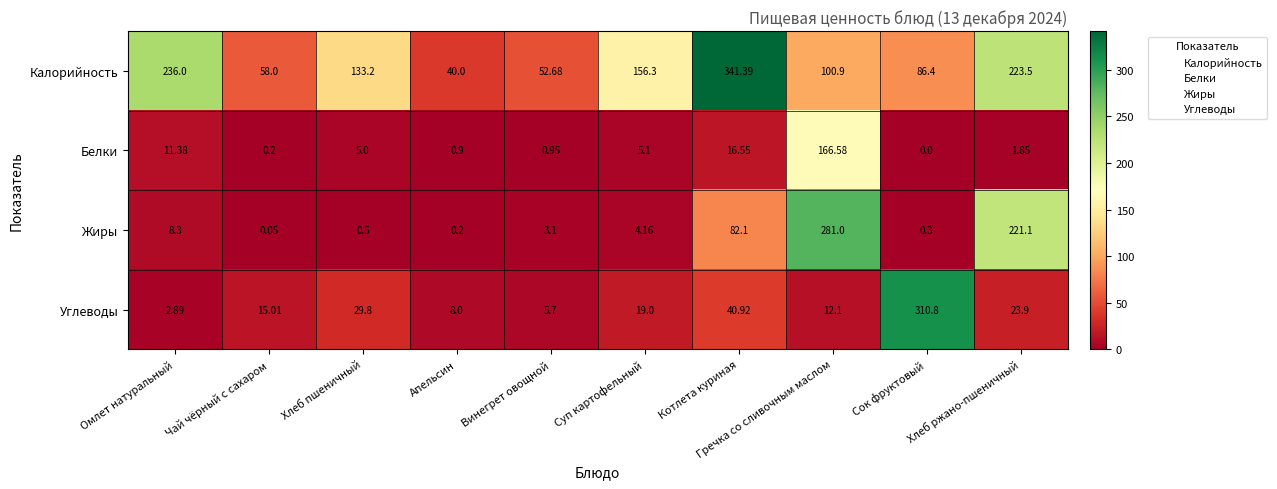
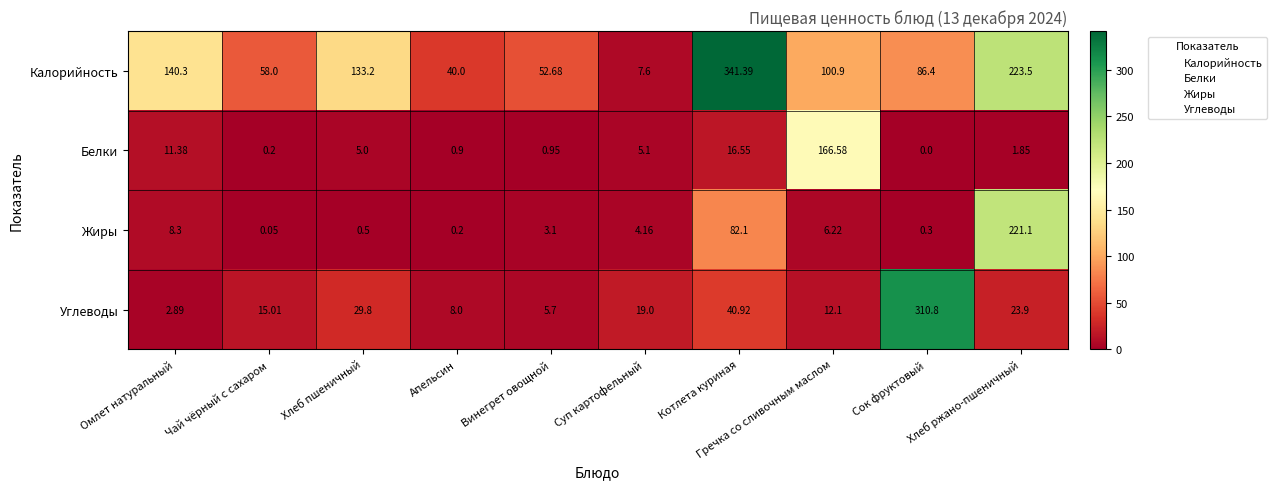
Калорийность, Омлет натуральный: 236.0 -> 140.3
Калорийность, Суп картофельный: 156.3 -> 7.6
Жиры, Гречка со сливочным маслом: 281.0 -> 6.22
